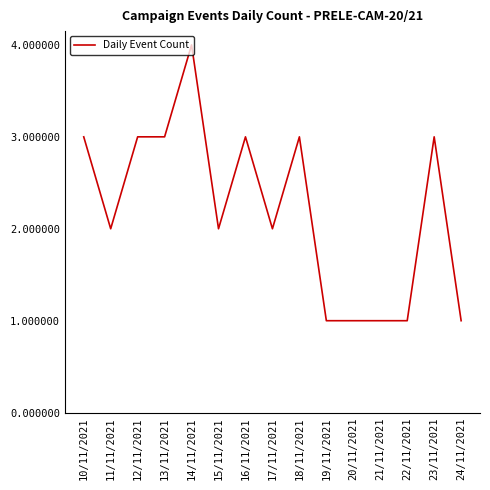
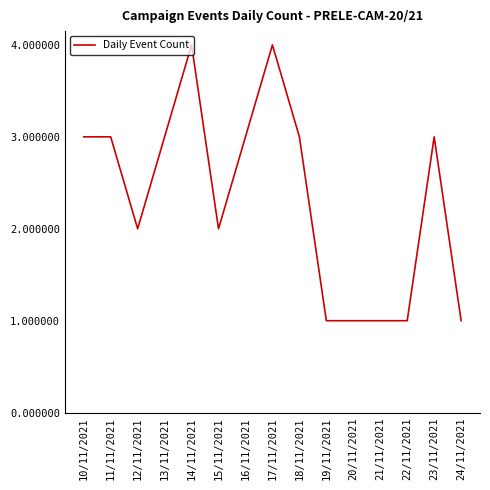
11/11/2021: 2 -> 3
12/11/2021: 3 -> 2
17/11/2021: 2 -> 4
